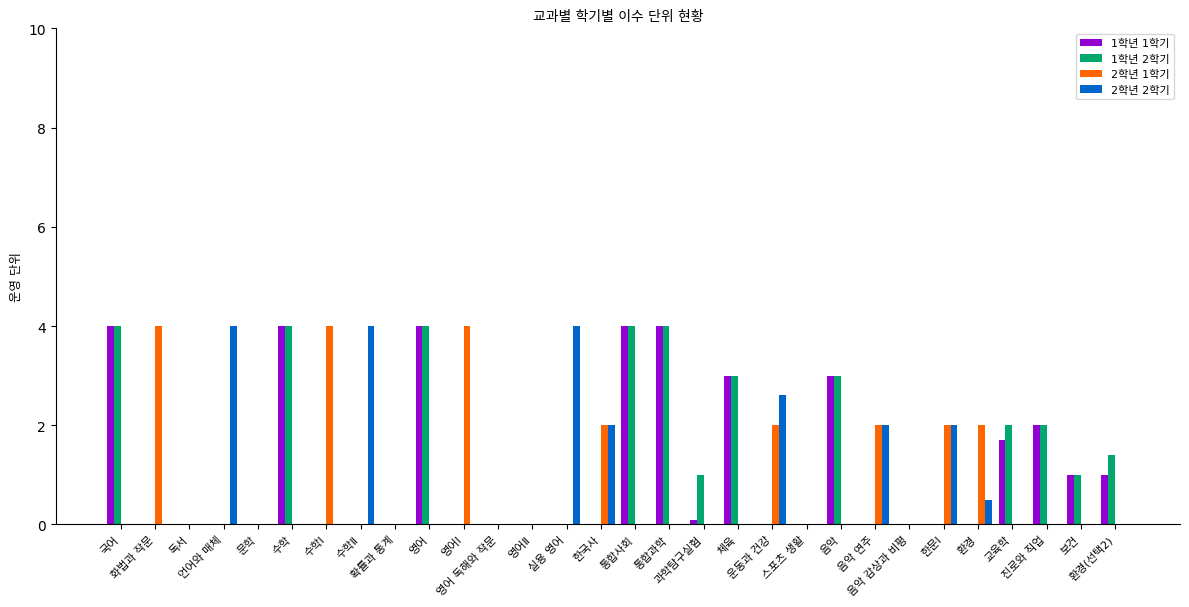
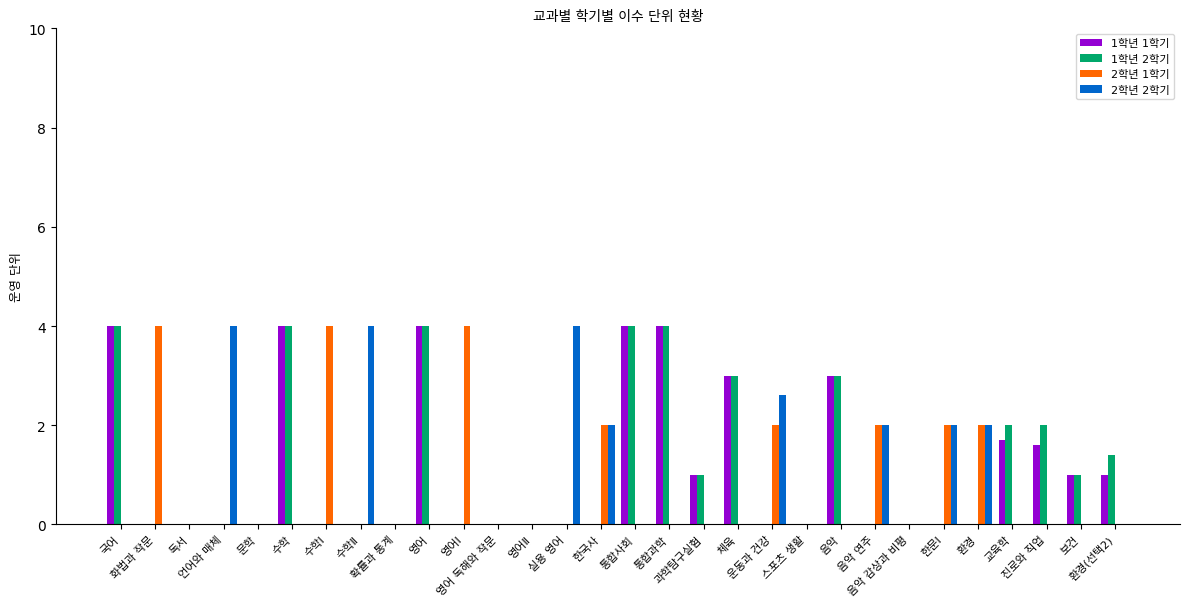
1학년 1학기, 과학탐구실험: 0.1 -> 1.0
2학년 2학기, 환경: 0.5 -> 2.0
1학년 1학기, 진로와 직업: 2.0 -> 1.6
